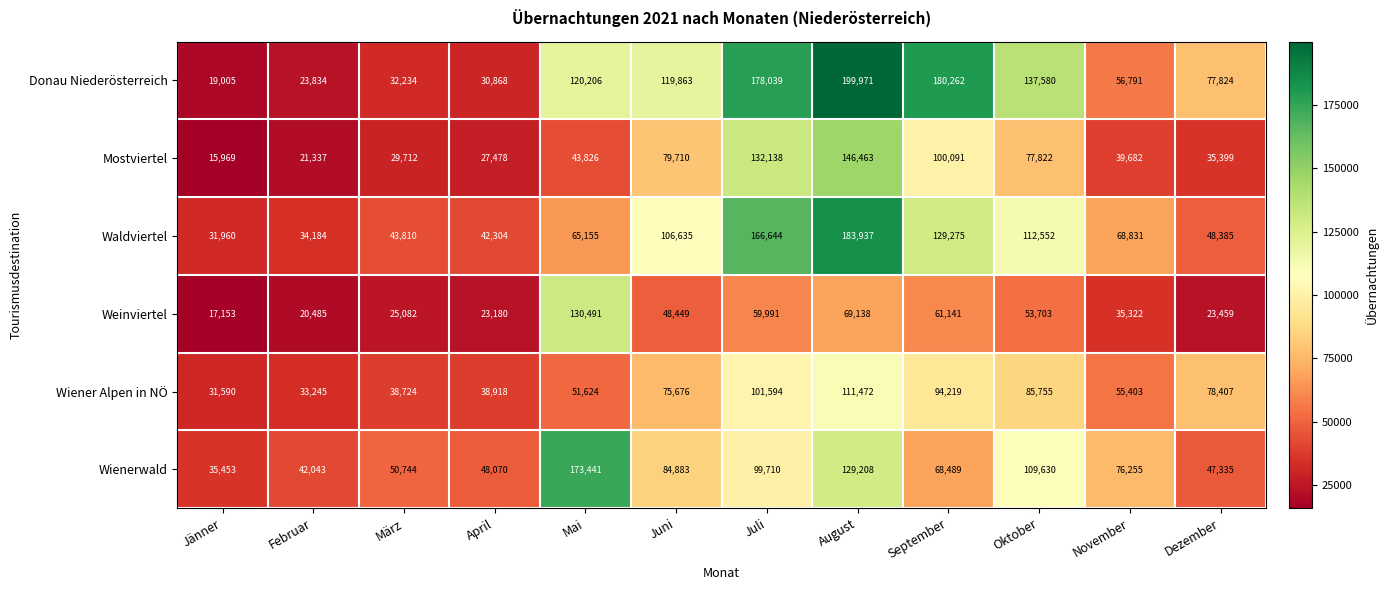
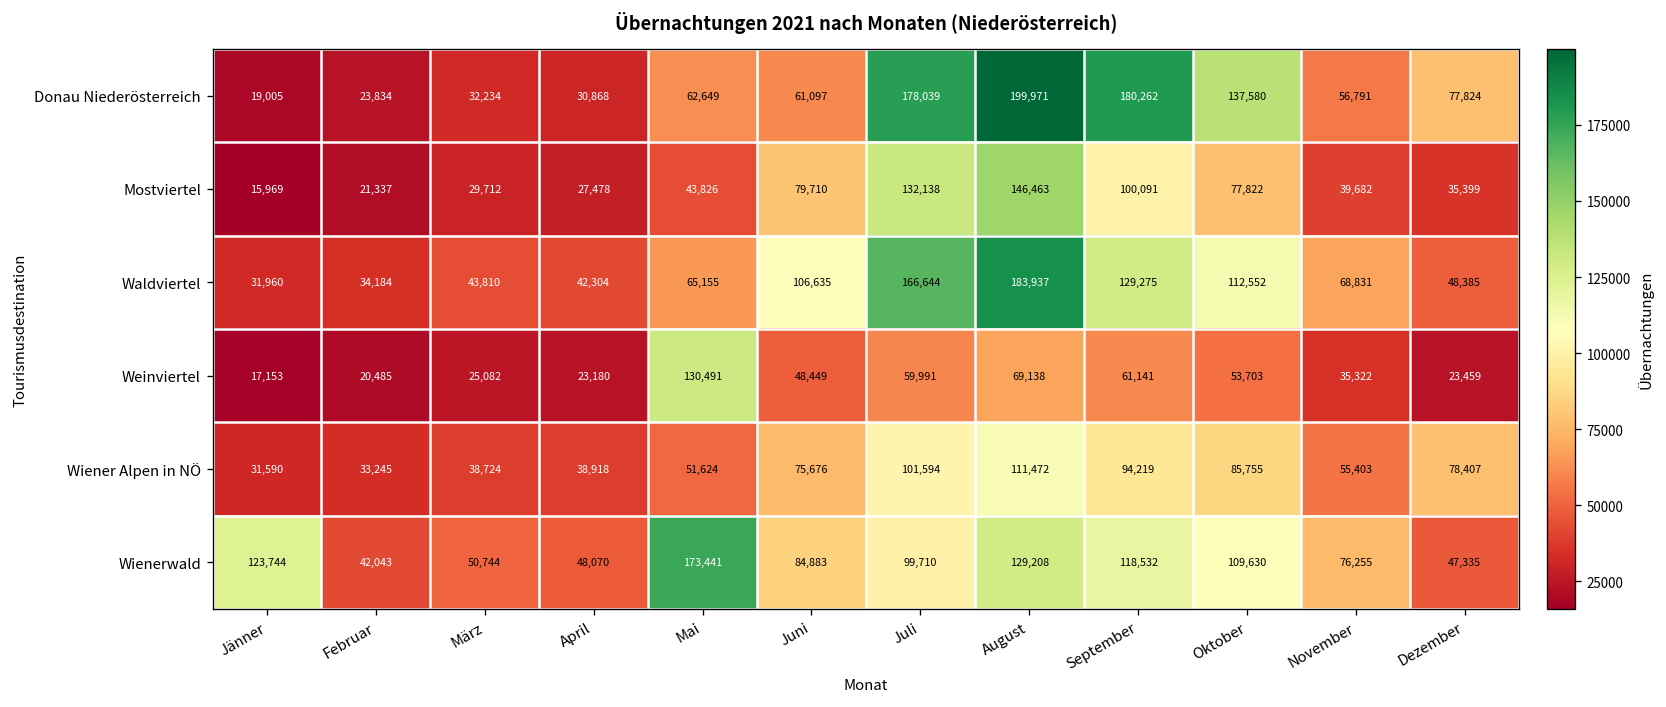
Donau Niederösterreich, Mai: 120,206 -> 62,649
Donau Niederösterreich, Juni: 119,863 -> 61,097
Wienerwald, Jänner: 35,453 -> 123,744
Wienerwald, September: 68,489 -> 118,532
